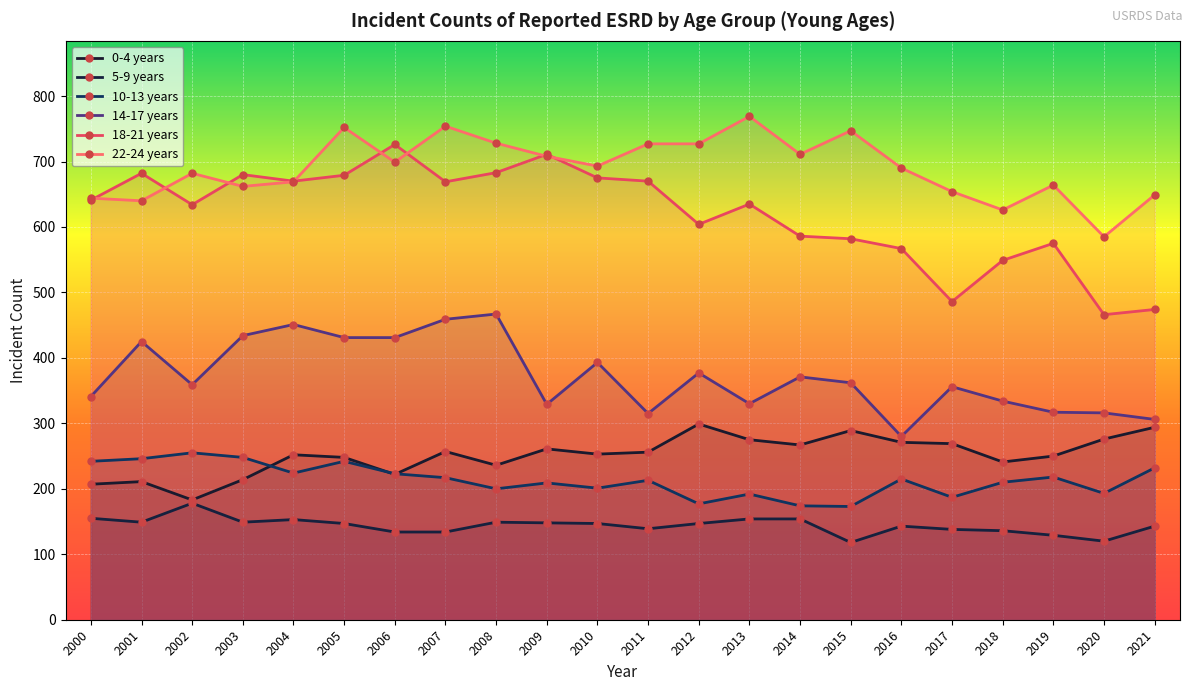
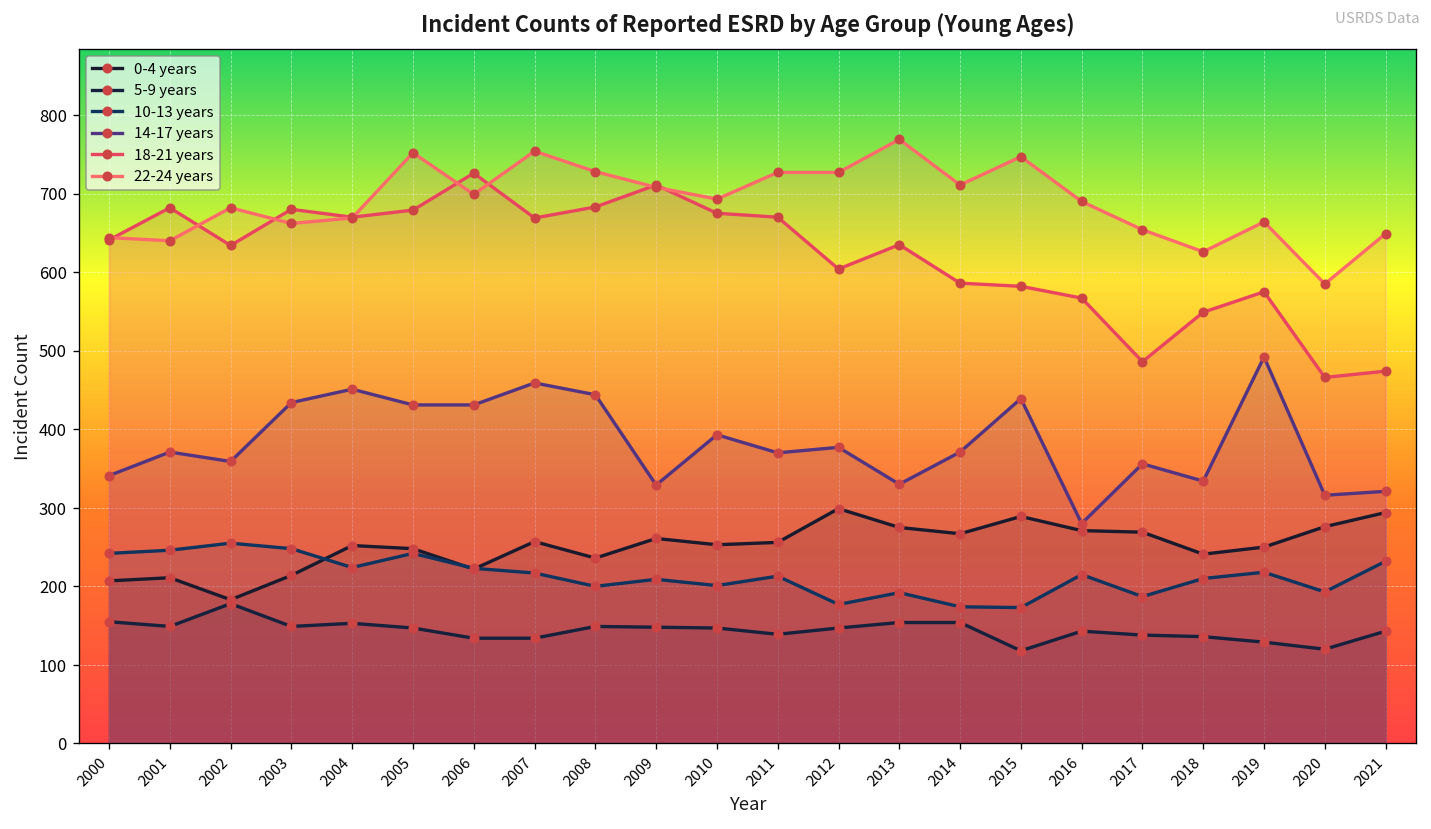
14-17 years, 2001: 430 -> 370
14-17 years, 2008: 470 -> 440
14-17 years, 2011: 320 -> 370
14-17 years, 2015: 360 -> 440
14-17 years, 2019: 320 -> 490
14-17 years, 2021: 310 -> 320
